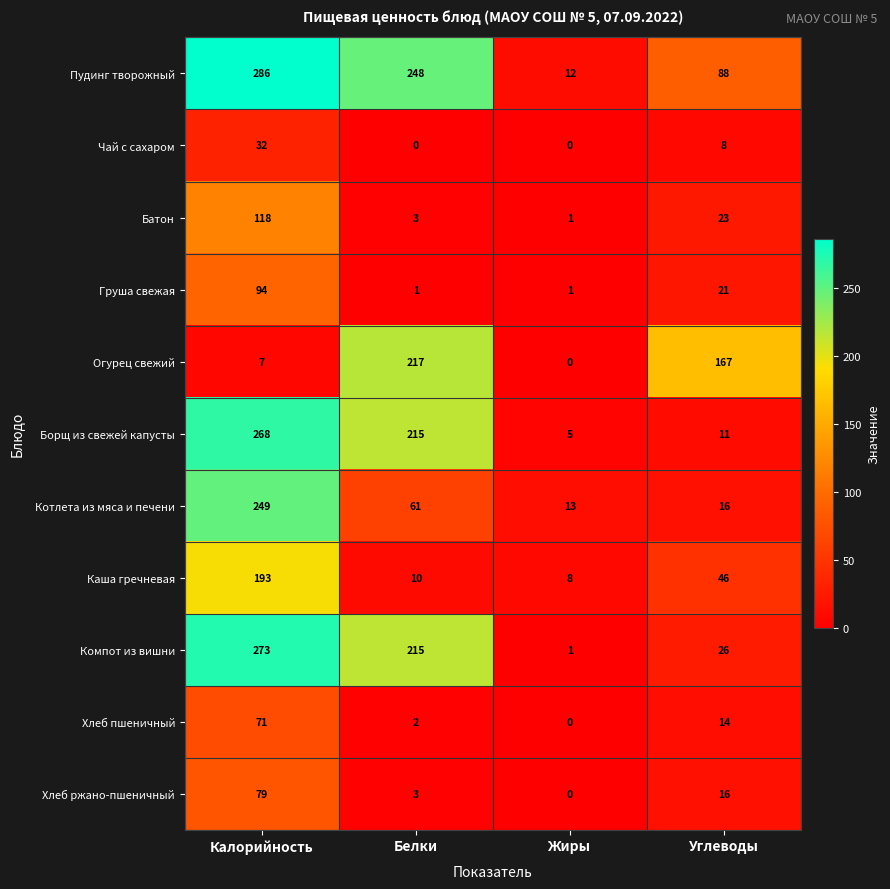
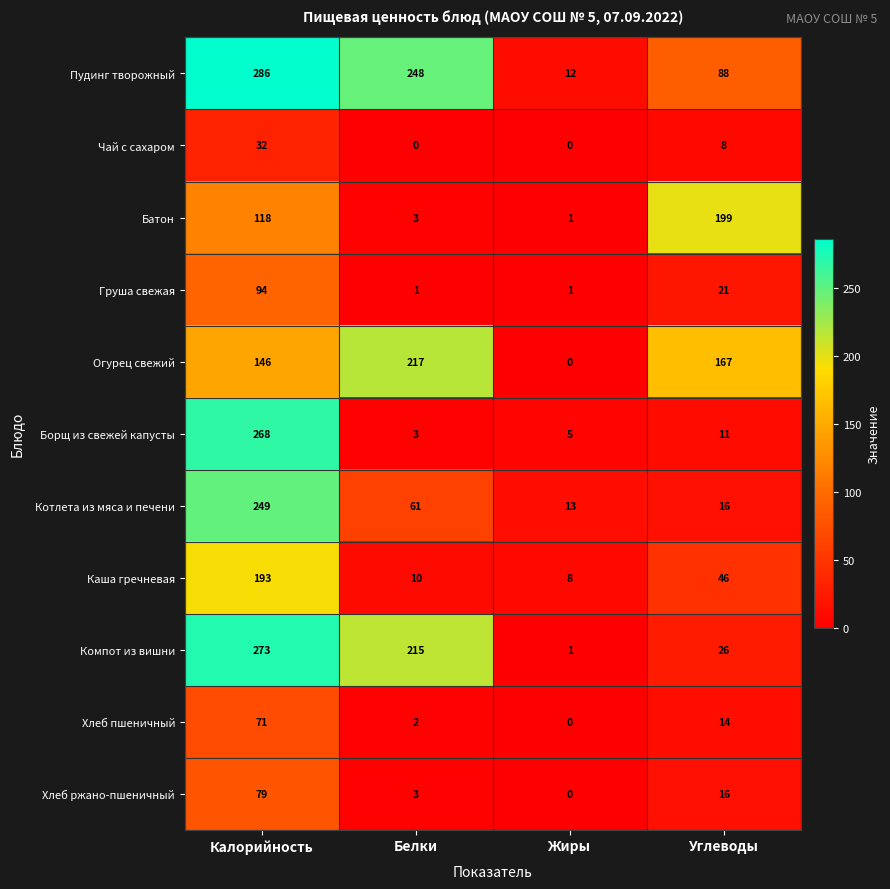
Батон, Углеводы: 23 -> 199
Огурец свежий, Калорийность: 7 -> 146
Борщ из свежей капусты, Белки: 215 -> 3
